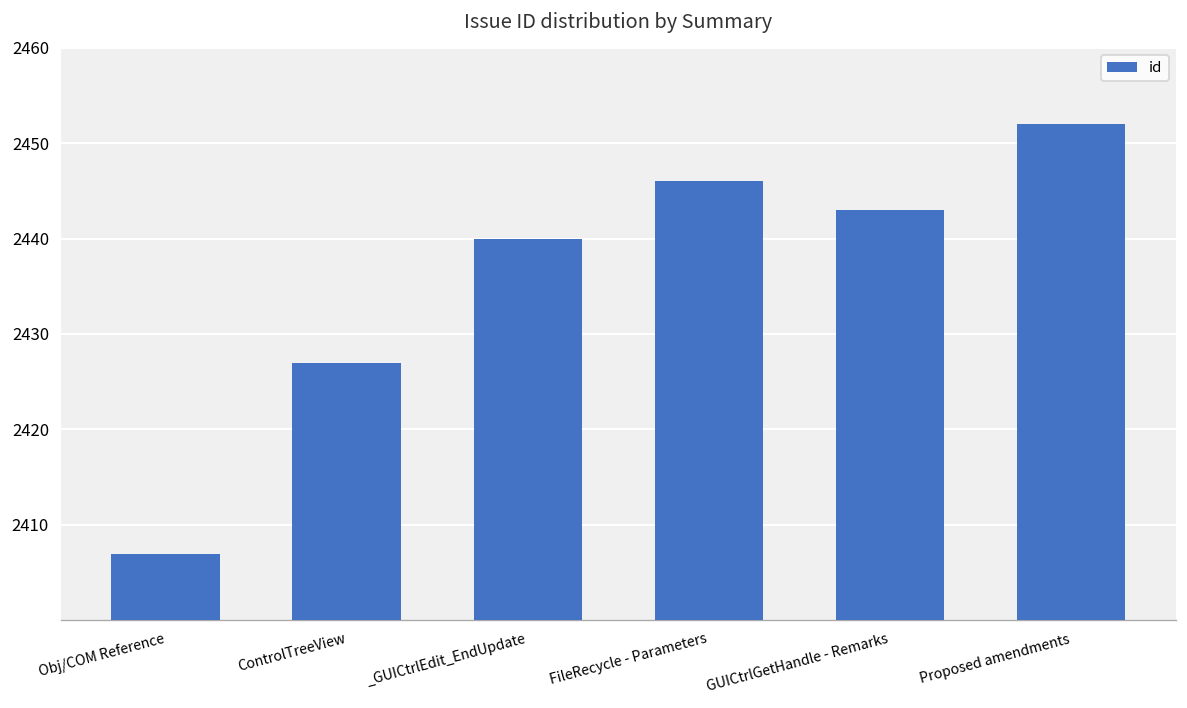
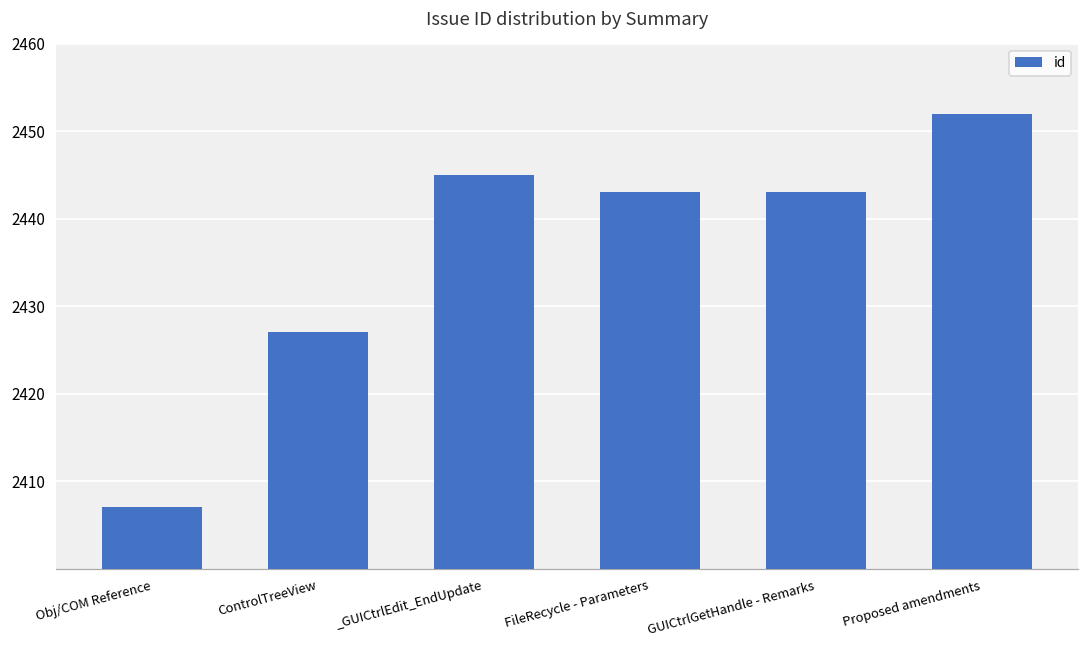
_GUICtrlEdit_EndUpdate: 2440 -> 2445
FileRecycle - Parameters: 2446 -> 2443
